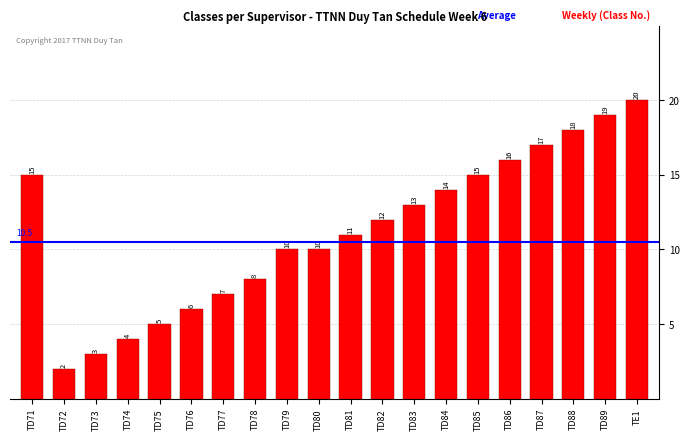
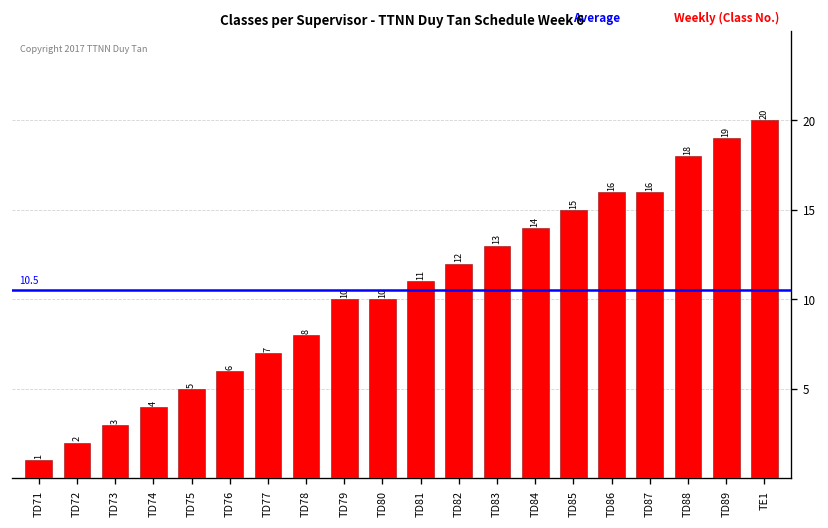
TD71: 15 -> 1
TD87: 17 -> 16
